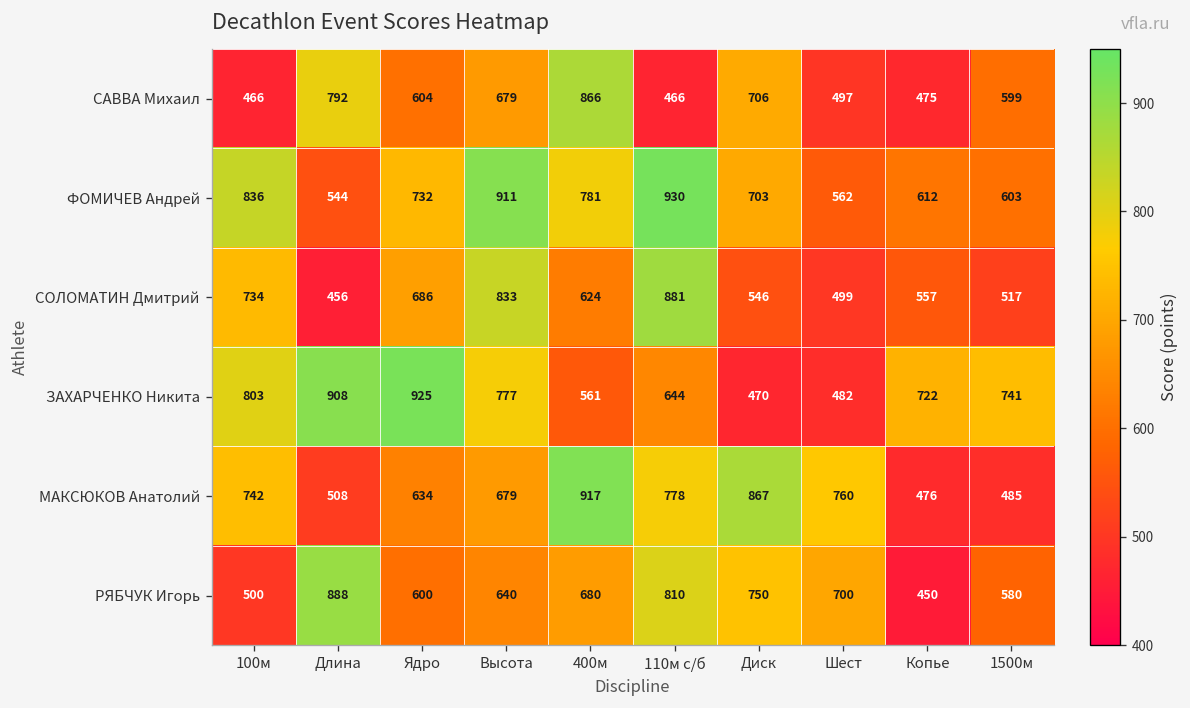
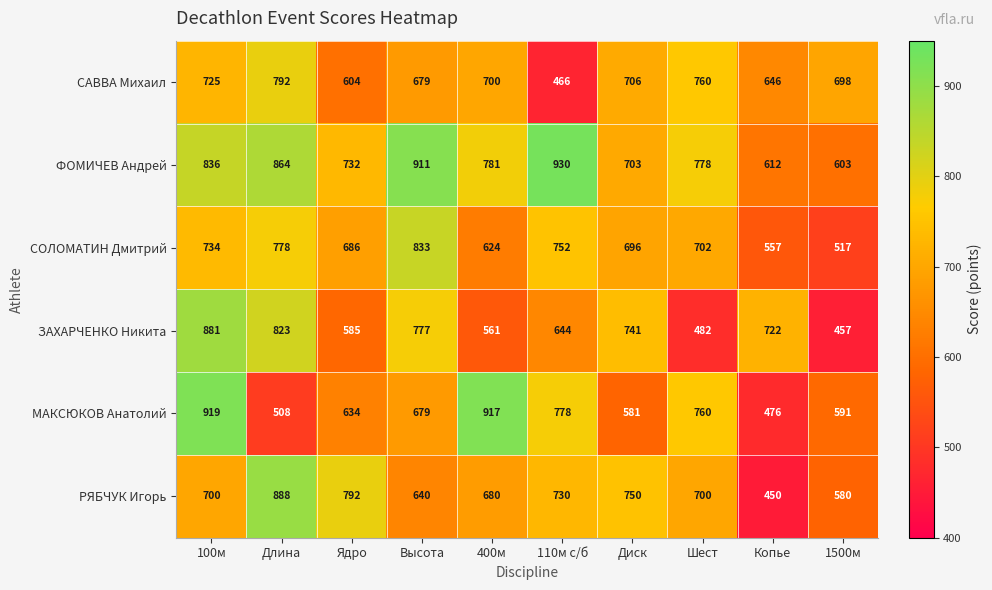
САВВА Михаил, 100м: 466 -> 725
САВВА Михаил, 400м: 866 -> 700
САВВА Михаил, Шест: 497 -> 760
САВВА Михаил, Копье: 475 -> 646
САВВА Михаил, 1500м: 599 -> 698
ФОМИЧЕВ Андрей, Длина: 544 -> 864
ФОМИЧЕВ Андрей, Шест: 562 -> 778
СОЛОМАТИН Дмитрий, Длина: 456 -> 778
СОЛОМАТИН Дмитрий, 110м с/б: 881 -> 752
СОЛОМАТИН Дмитрий, Диск: 546 -> 696
СОЛОМАТИН Дмитрий, Шест: 499 -> 702
ЗАХАРЧЕНКО Никита, 100м: 803 -> 881
ЗАХАРЧЕНКО Никита, Длина: 908 -> 823
ЗАХАРЧЕНКО Никита, Ядро: 925 -> 585
ЗАХАРЧЕНКО Никита, Диск: 470 -> 741
ЗАХАРЧЕНКО Никита, 1500м: 741 -> 457
МАКСЮКОВ Анатолий, 100м: 742 -> 919
МАКСЮКОВ Анатолий, Диск: 867 -> 581
МАКСЮКОВ Анатолий, 1500м: 485 -> 591
РЯБЧУК Игорь, 100м: 500 -> 700
РЯБЧУК Игорь, Ядро: 600 -> 792
РЯБЧУК Игорь, 110м с/б: 810 -> 730
